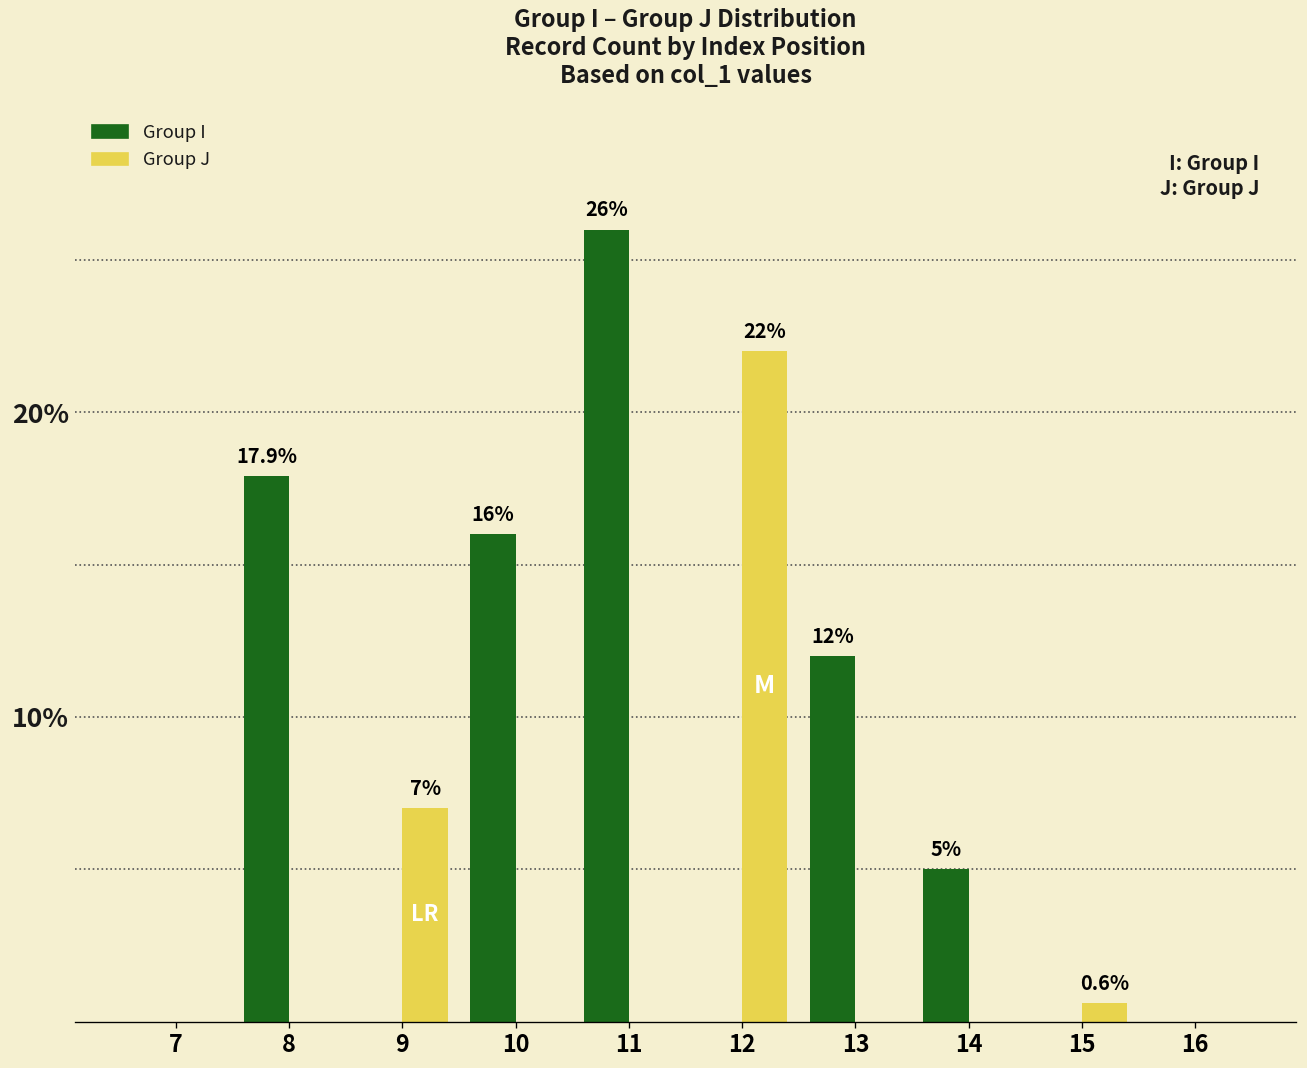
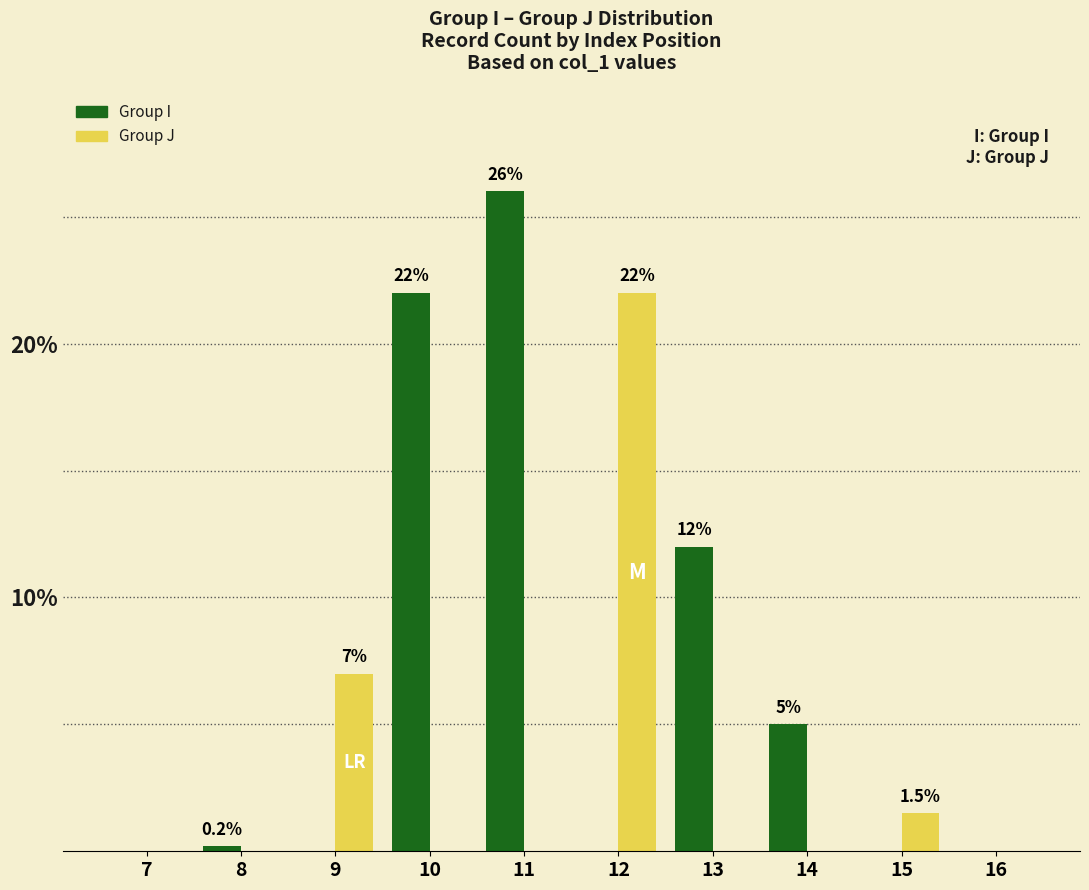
Group I, 8: 17.9% -> 0.2%
Group I, 10: 16% -> 22%
Group J, 15: 0.6% -> 1.5%
